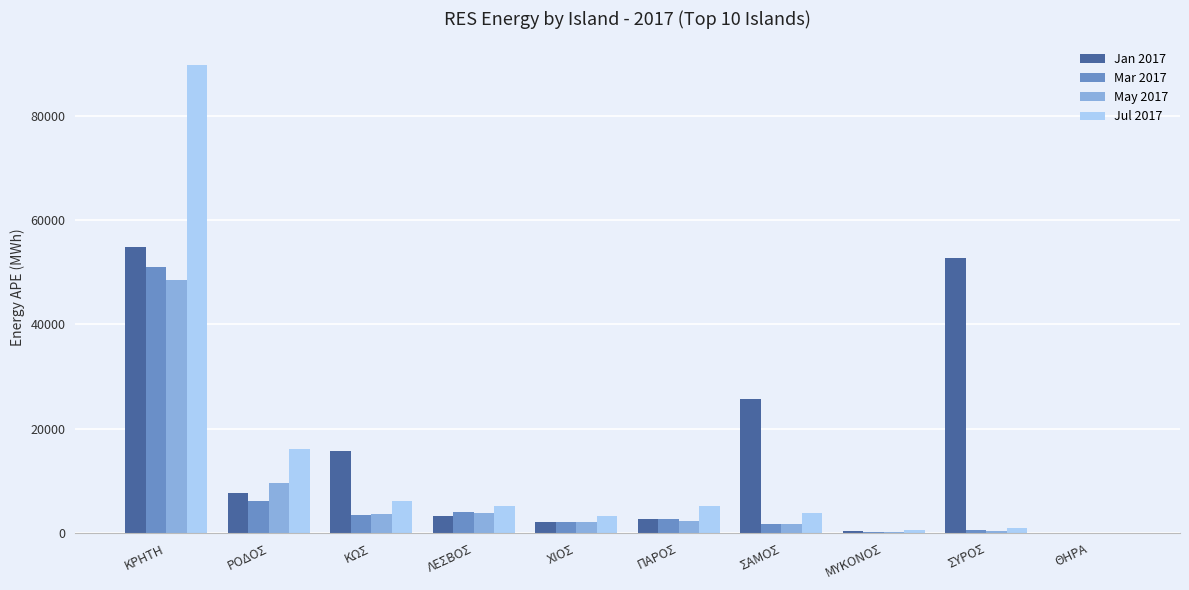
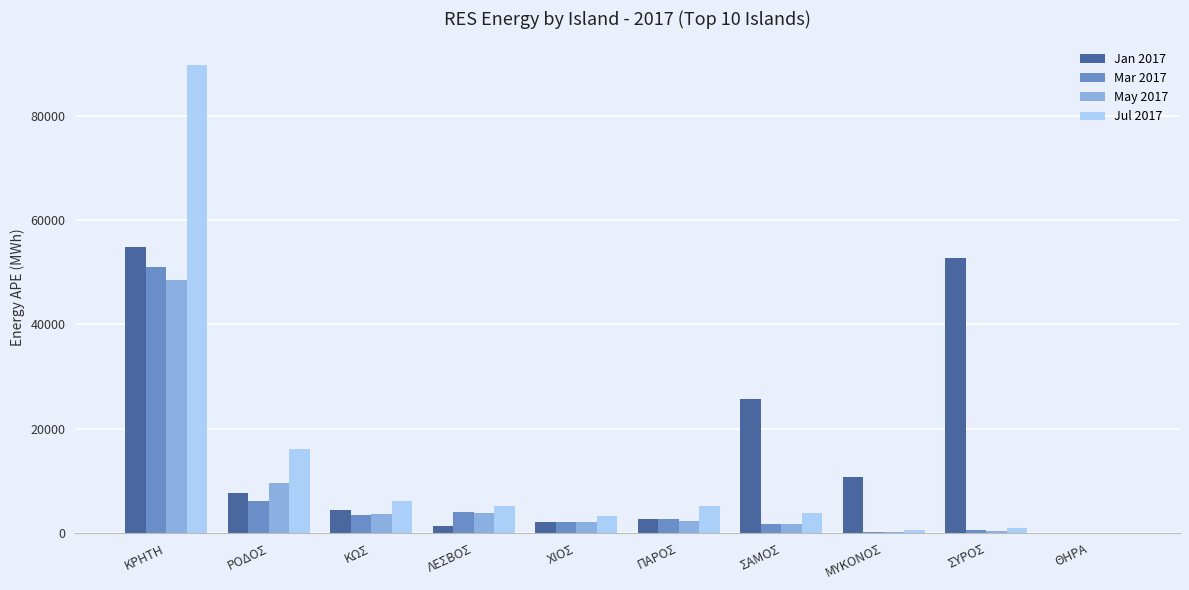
Jan 2017, ΚΩΣ: 16000 -> 4000
Jan 2017, ΛΕΣΒΟΣ: 3000 -> 1000
Jan 2017, ΜΥΚΟΝΟΣ: 0 -> 11000
